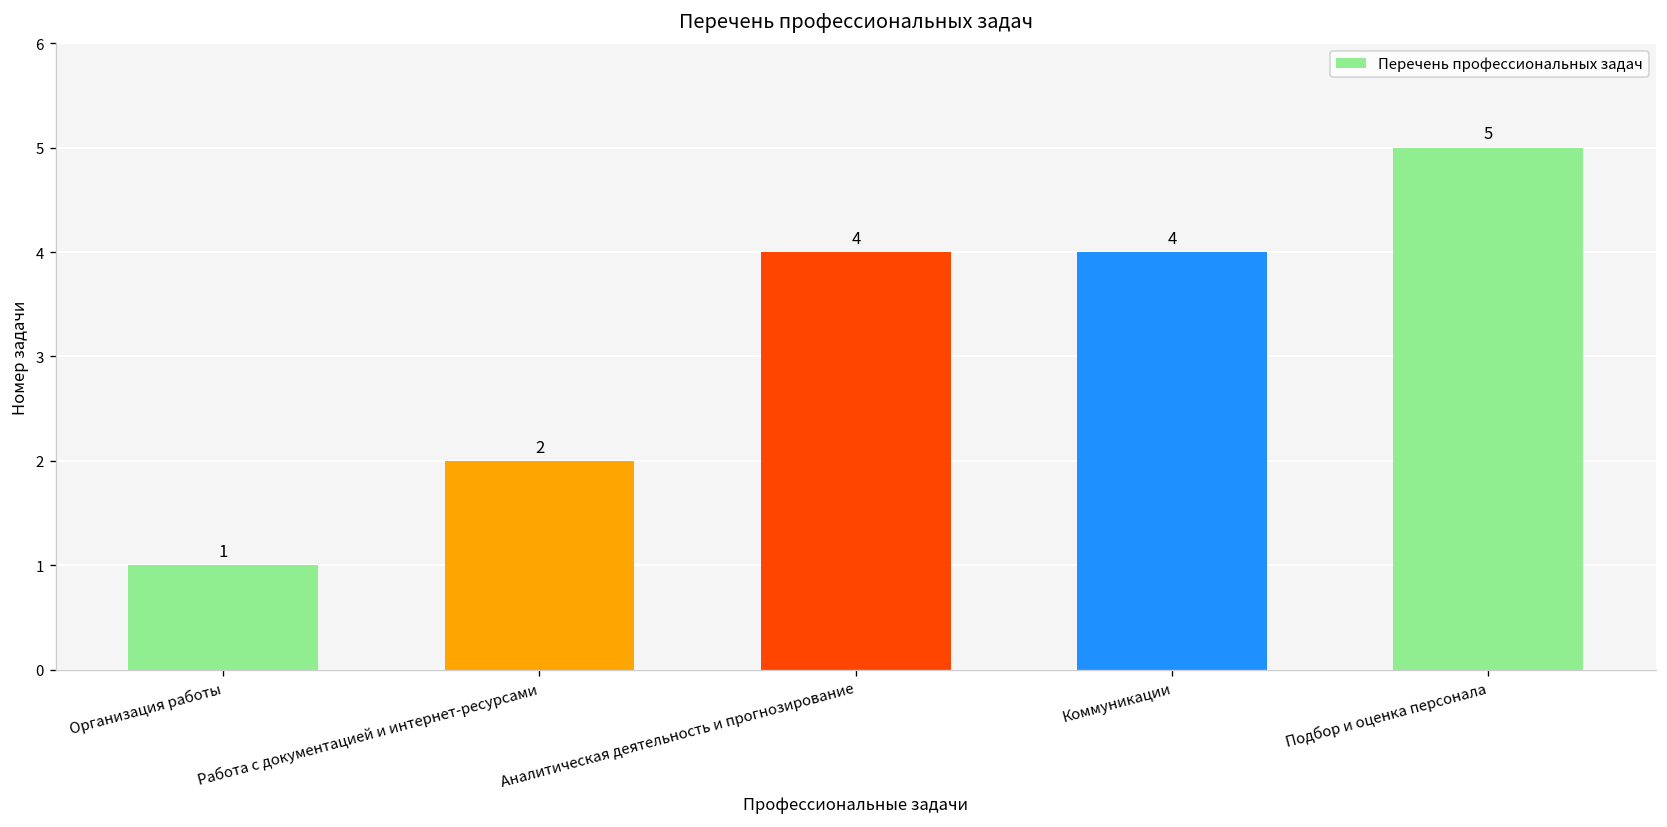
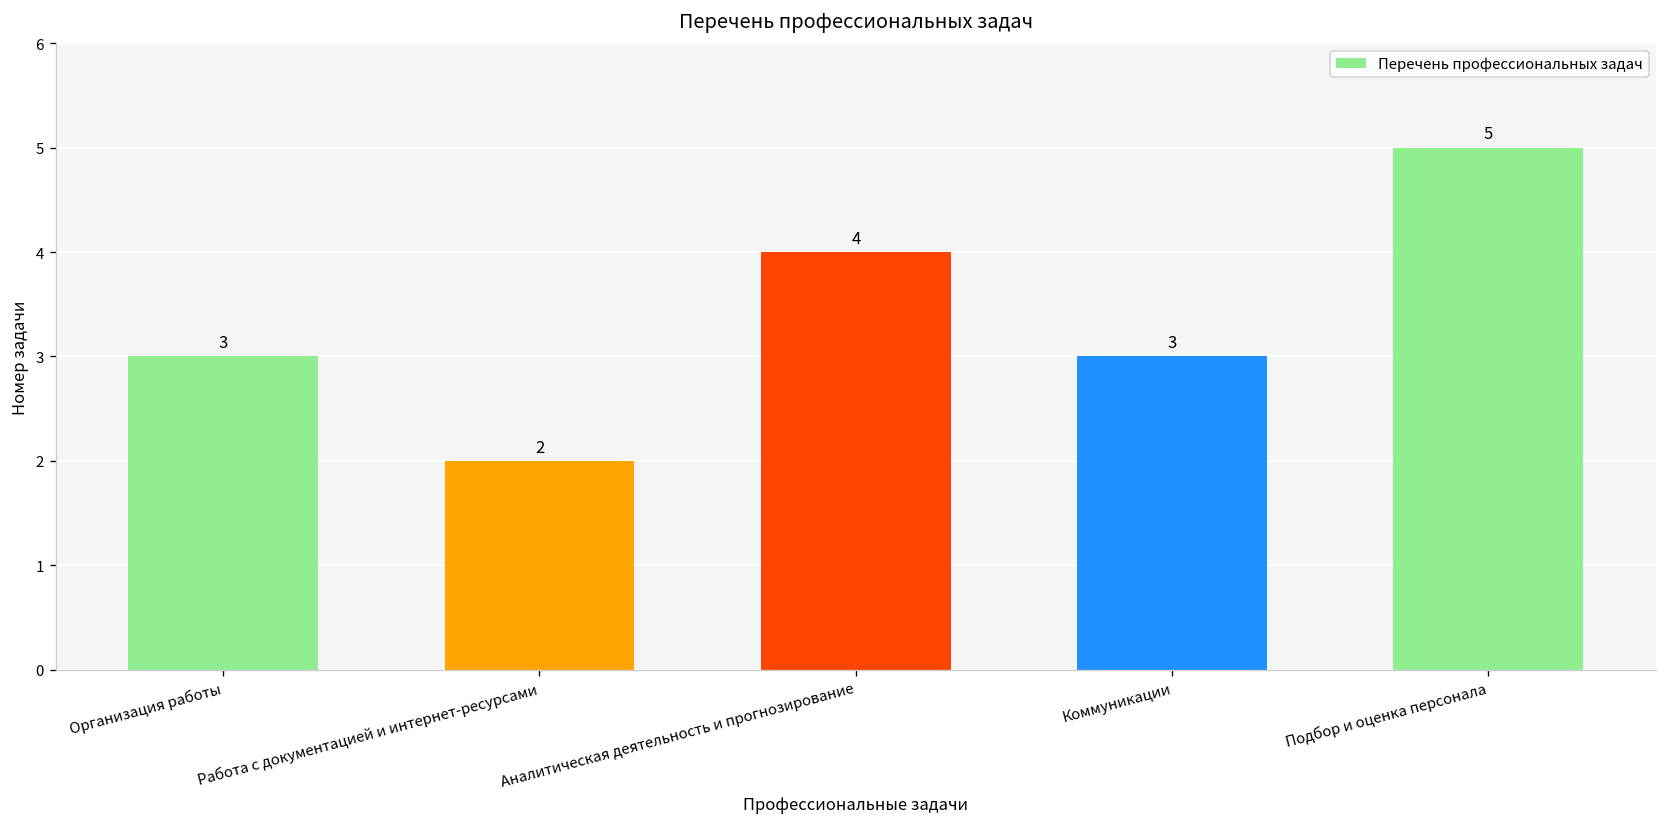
Организация работы: 1 -> 3
Коммуникации: 4 -> 3
